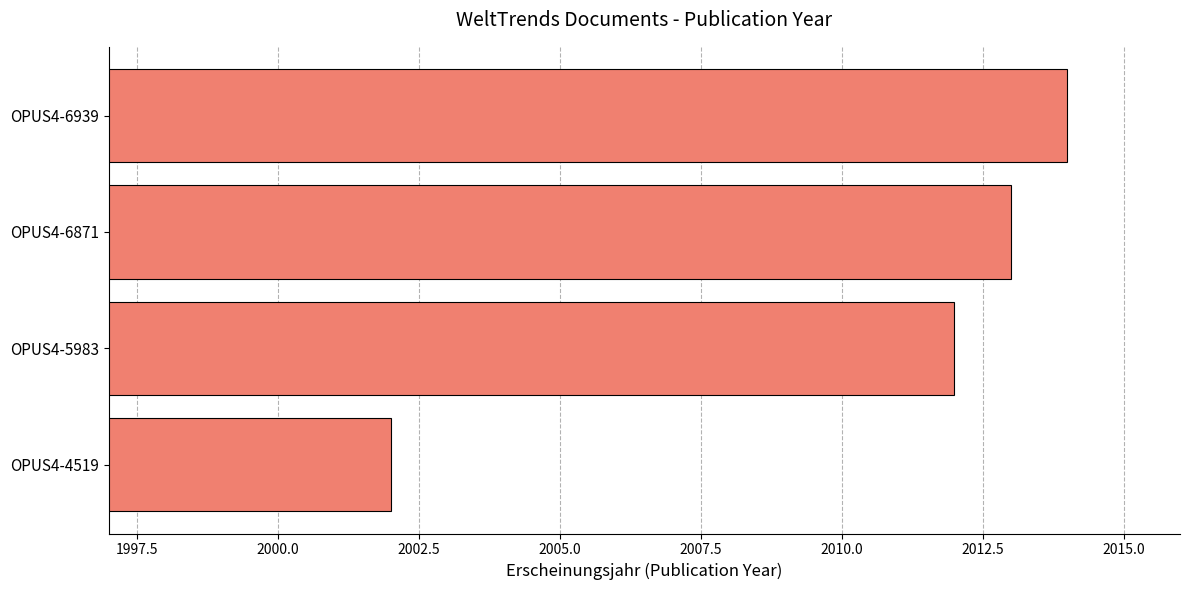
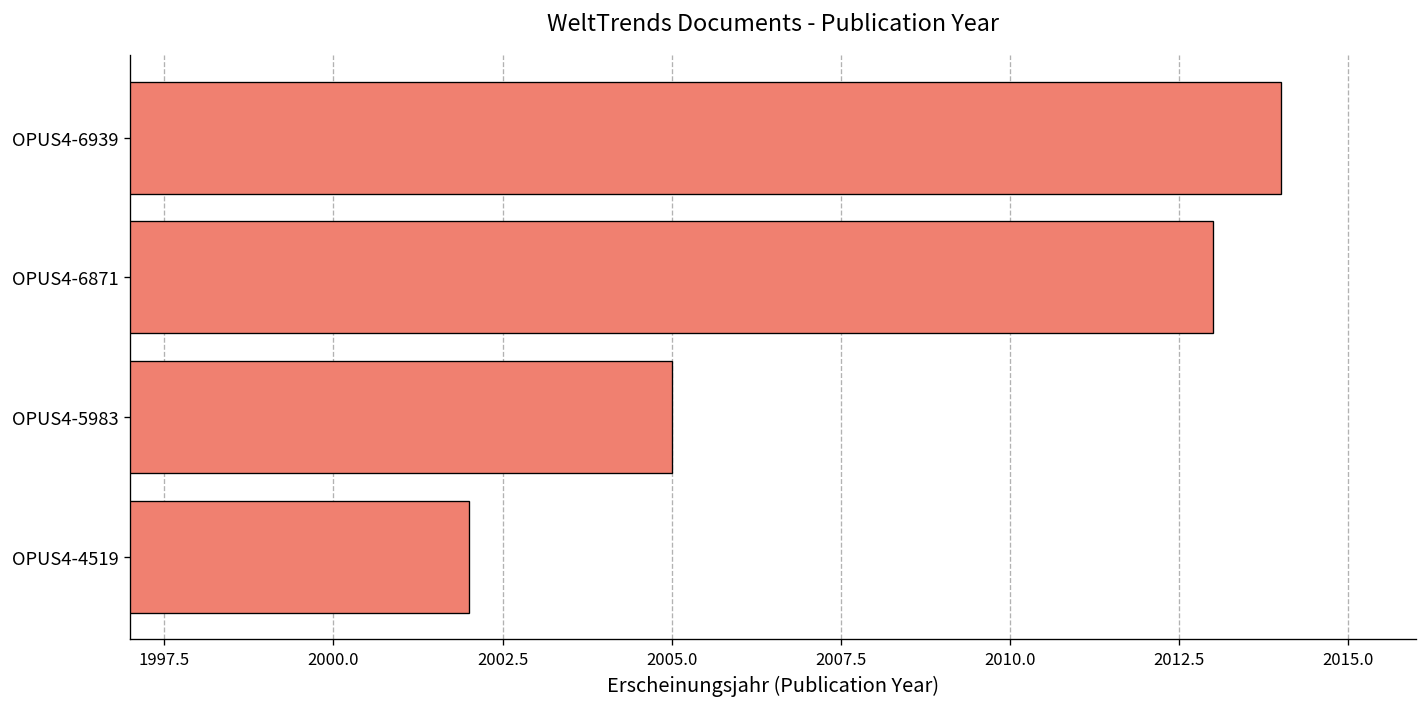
OPUS4-5983: 2012 -> 2005
